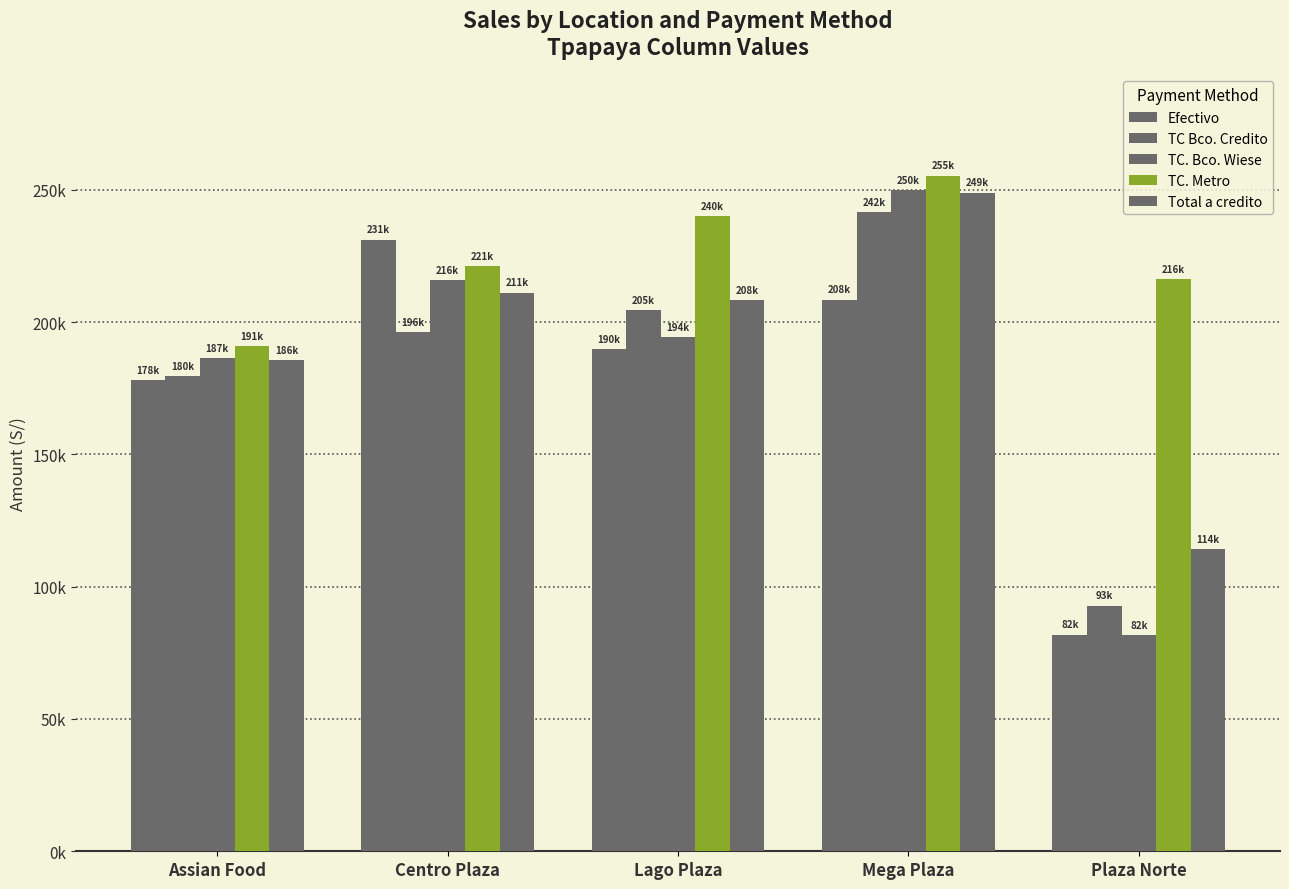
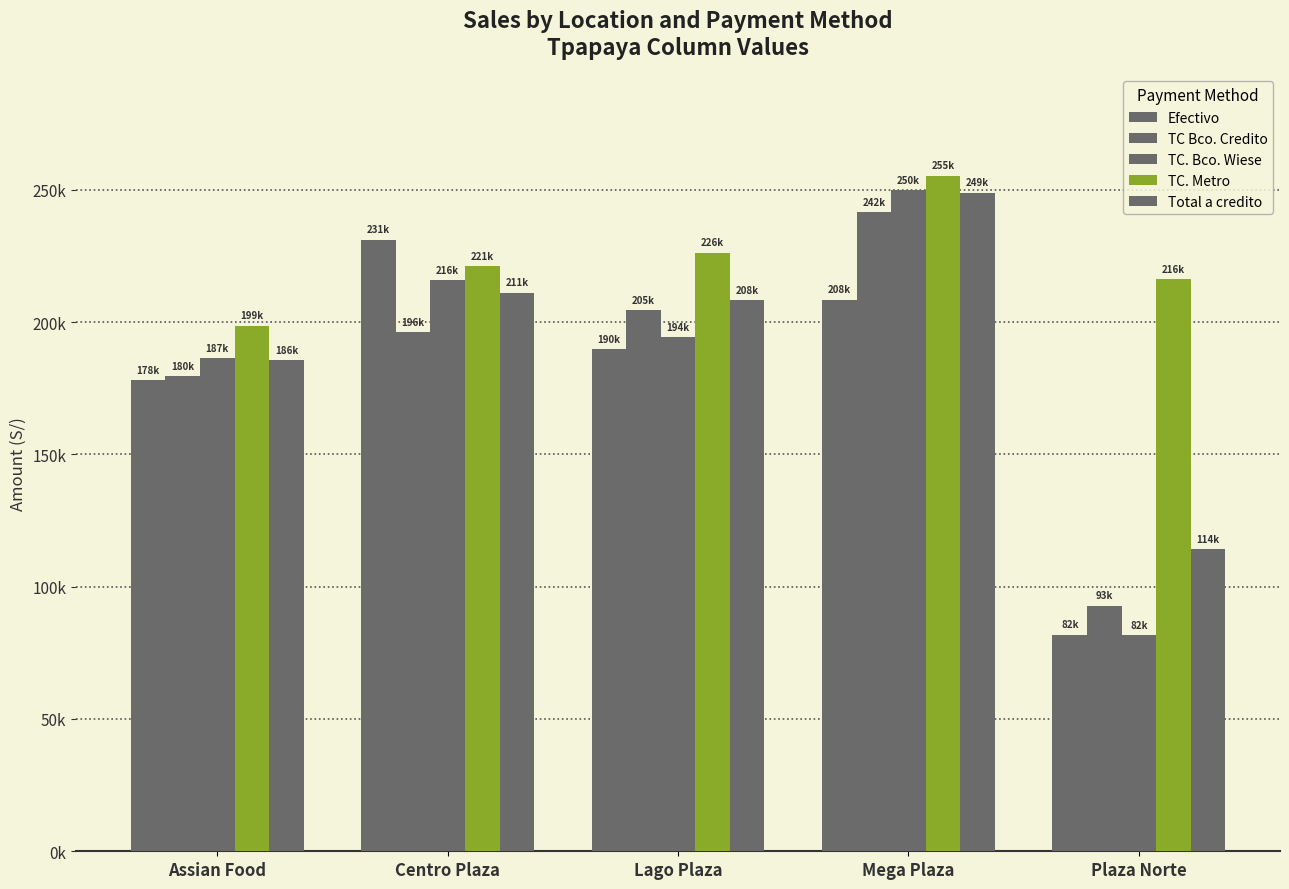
TC. Metro, Assian Food: 191k -> 199k
TC. Metro, Lago Plaza: 240k -> 226k
